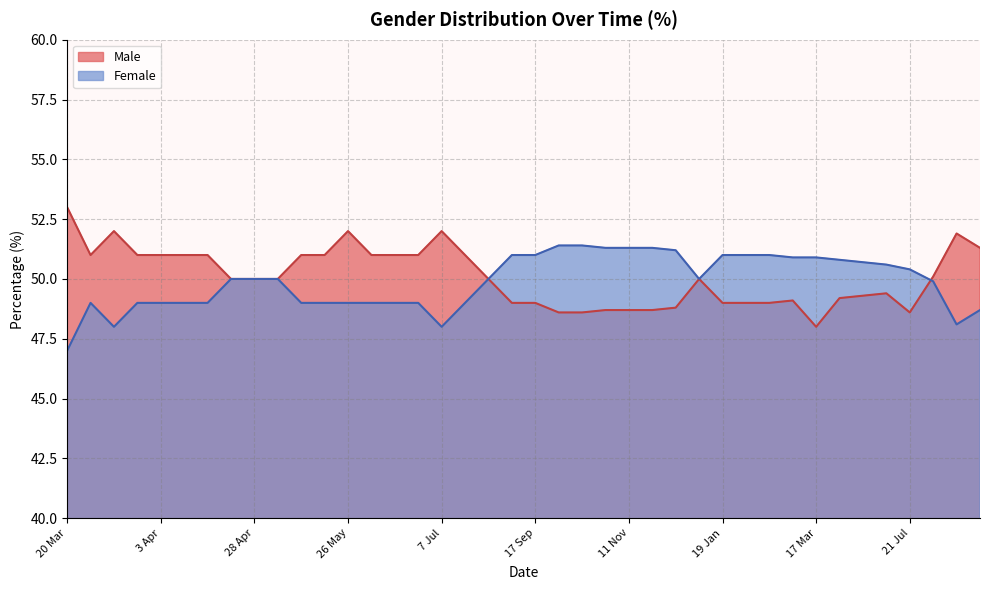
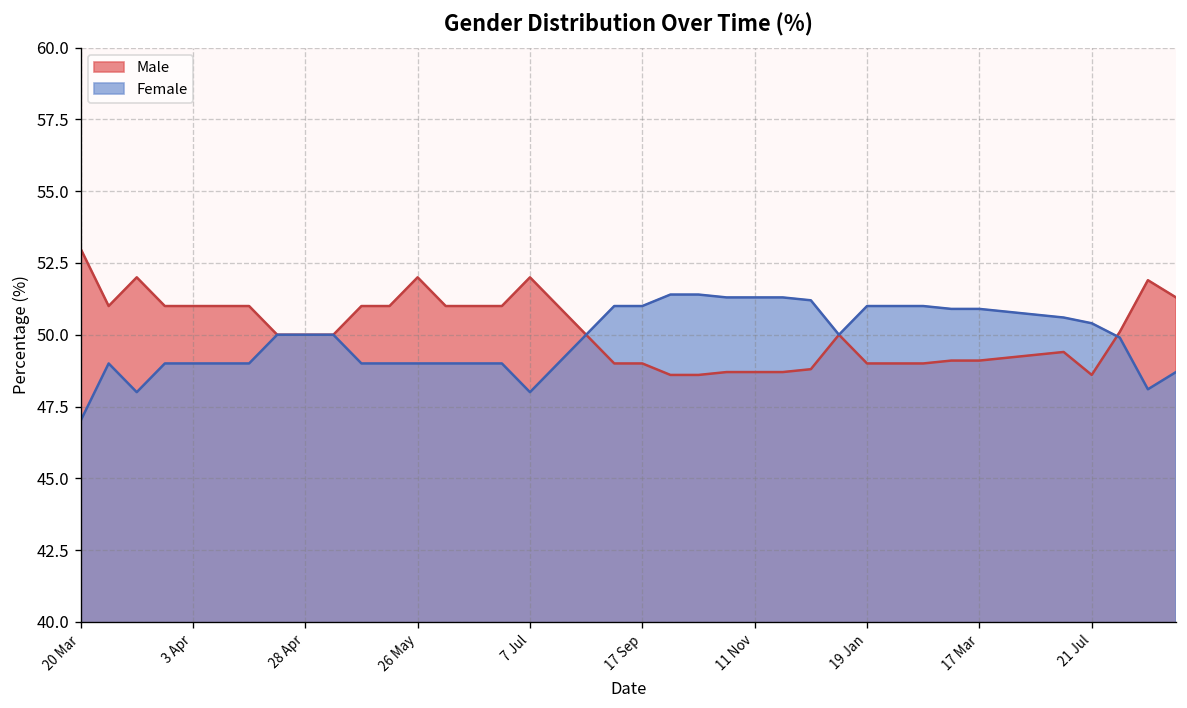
Male, 17 Mar: 48.0 -> 49.1
